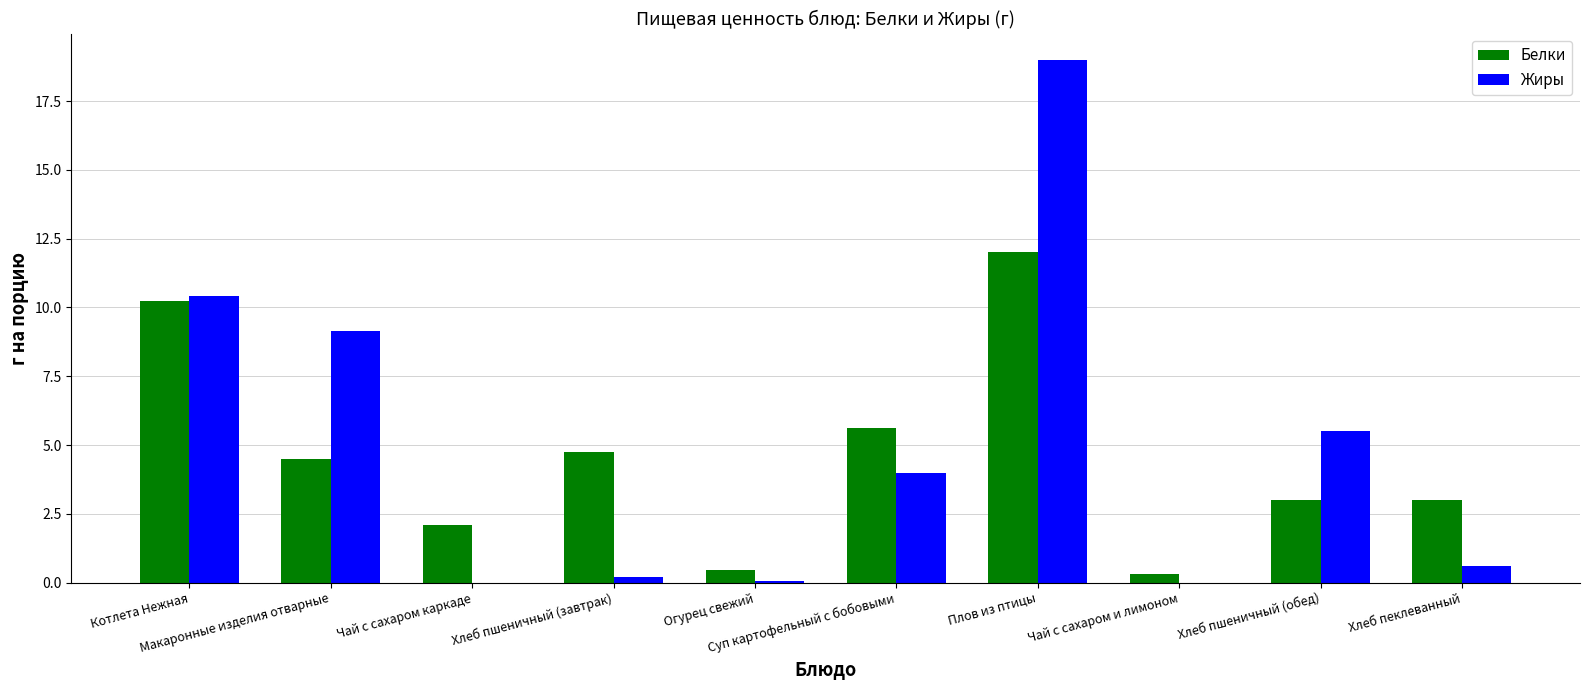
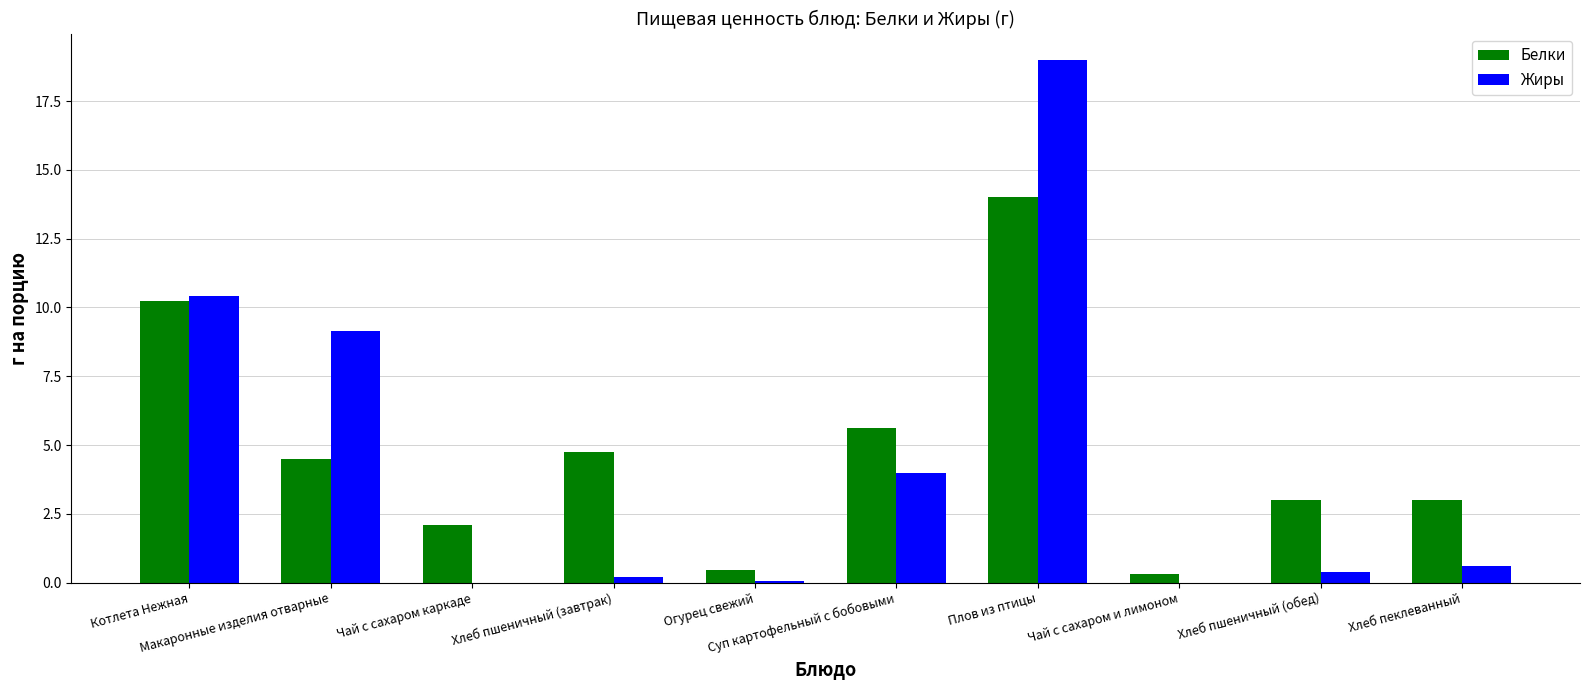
Белки, Плов из птицы: 12 -> 14
Жиры, Хлеб пшеничный (обед): 5.5 -> 0.4
